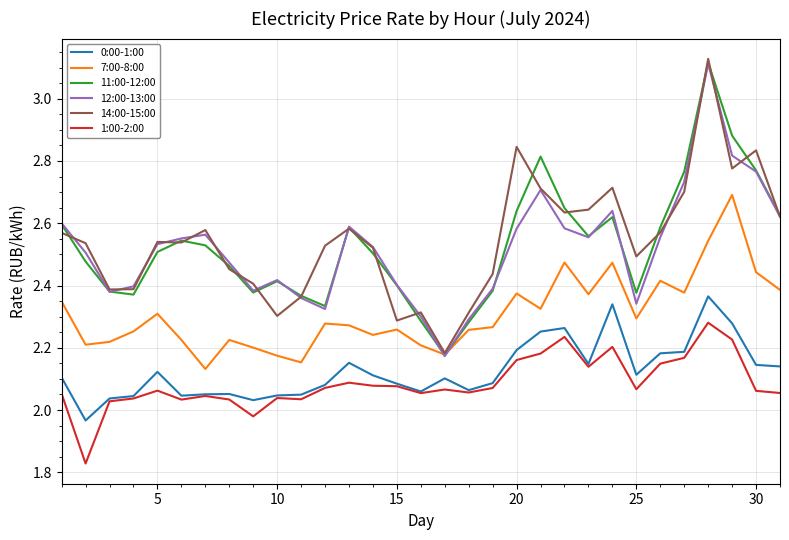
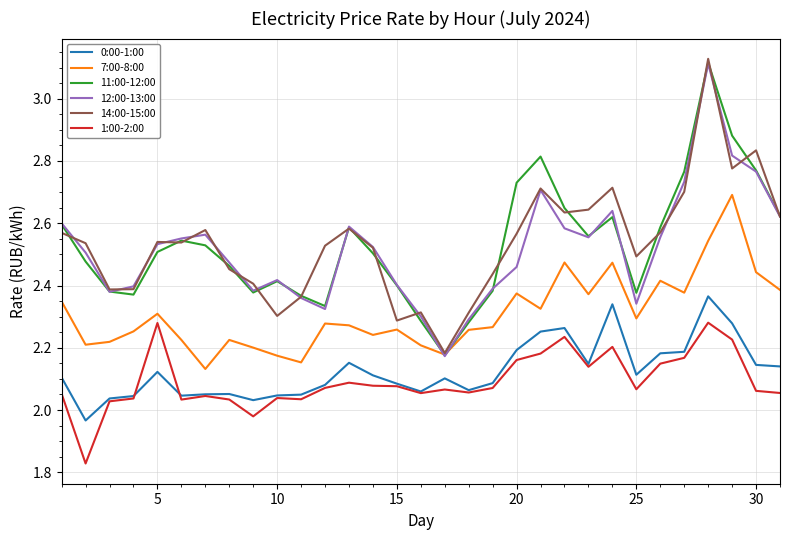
1:00-2:00, 5: 2.06 -> 2.28
11:00-12:00, 20: 2.64 -> 2.73
12:00-13:00, 20: 2.58 -> 2.46
14:00-15:00, 20: 2.85 -> 2.57
